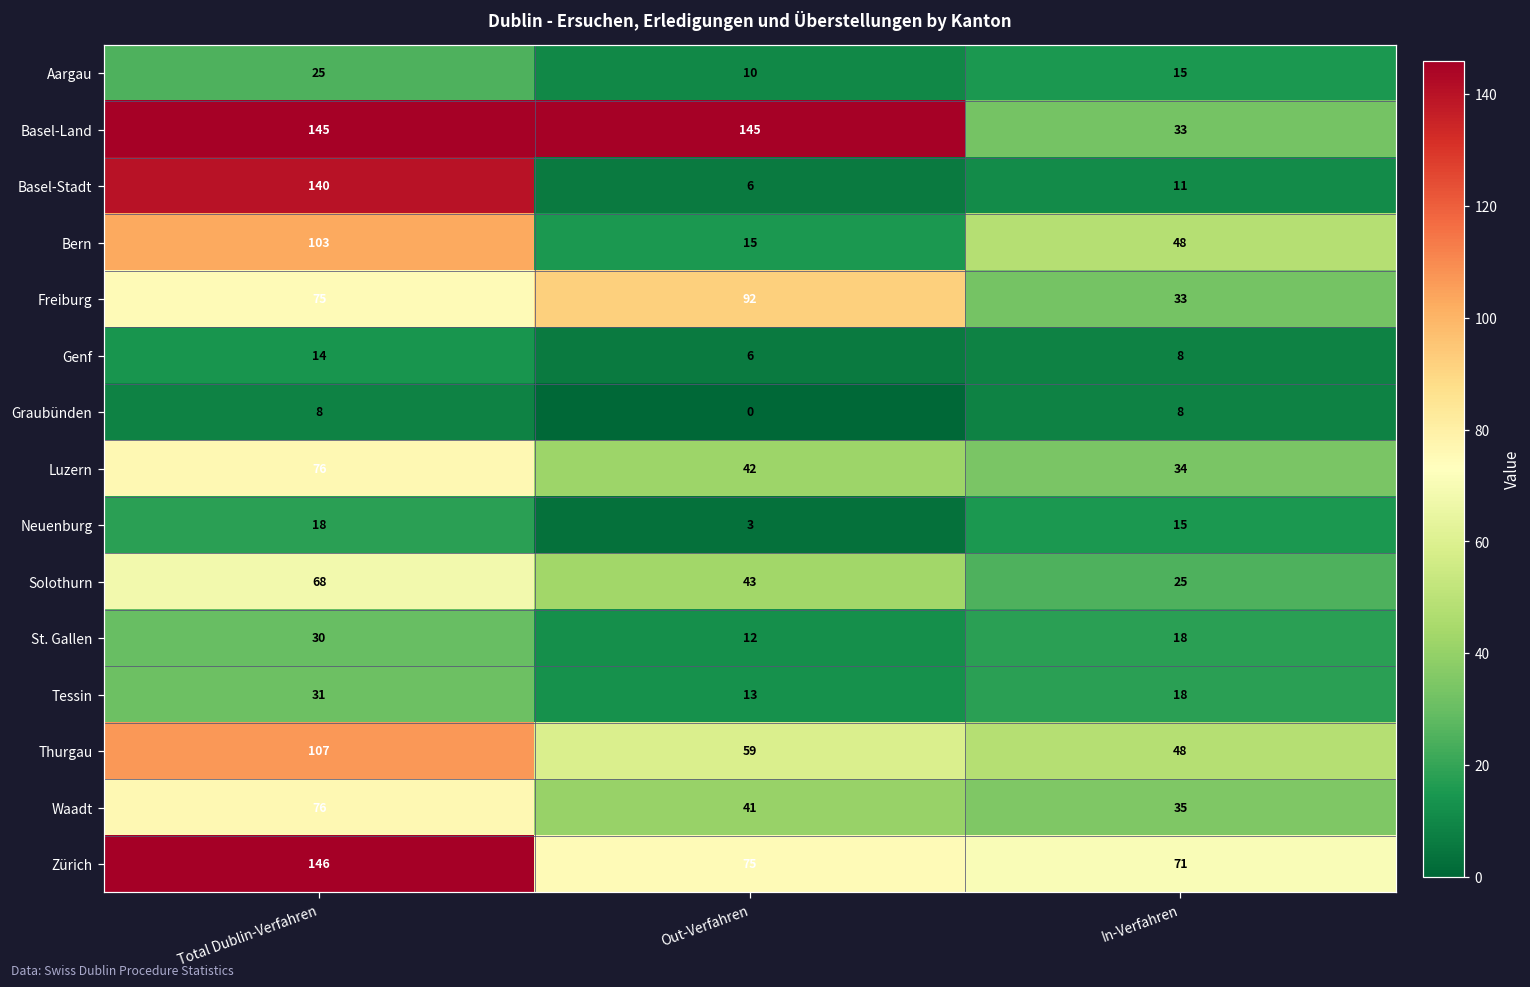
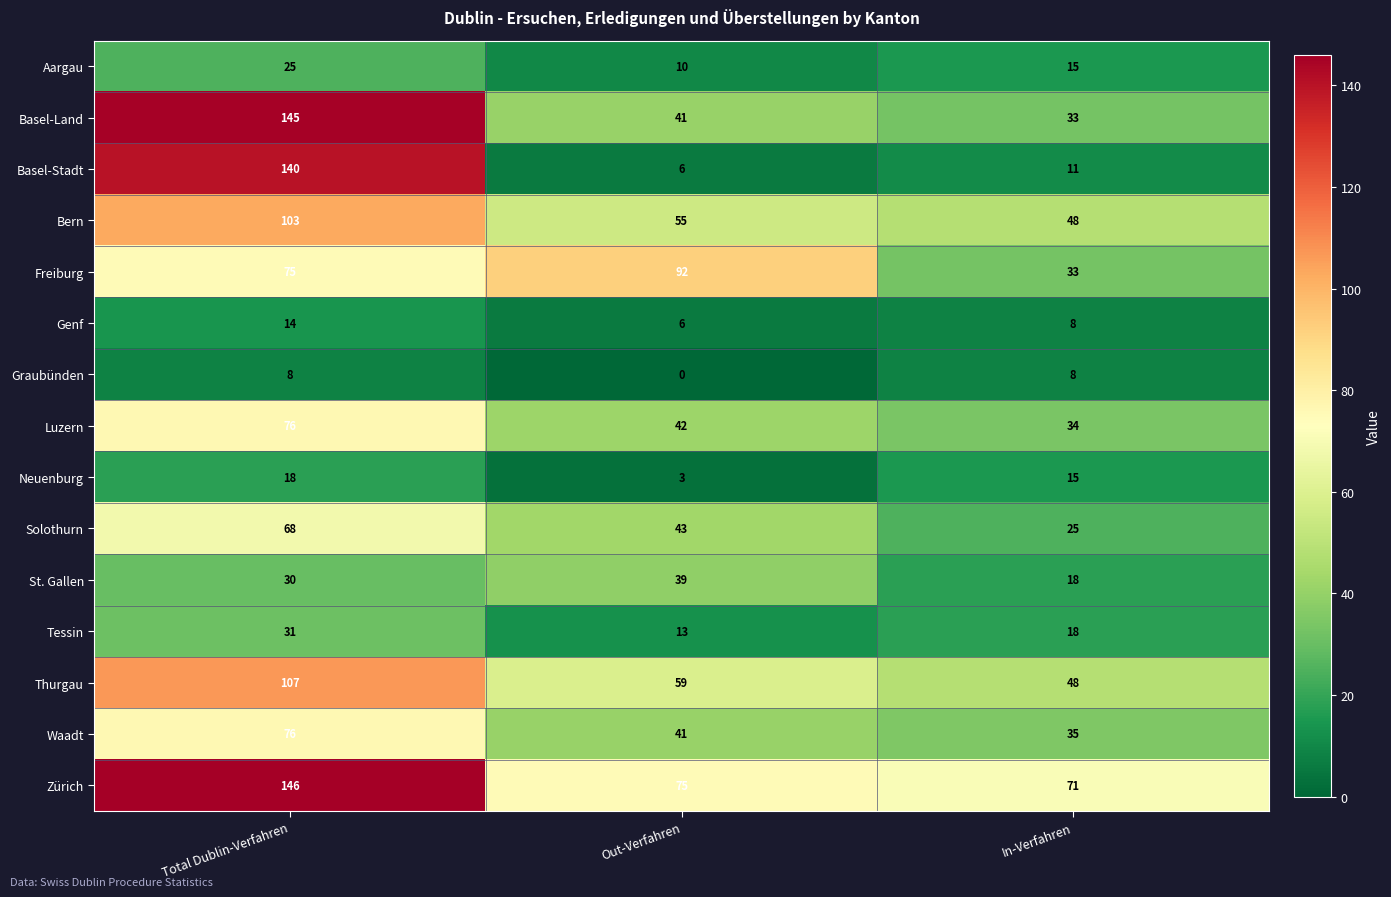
Basel-Land, Out-Verfahren: 145 -> 41
Bern, Out-Verfahren: 15 -> 55
St. Gallen, Out-Verfahren: 12 -> 39
